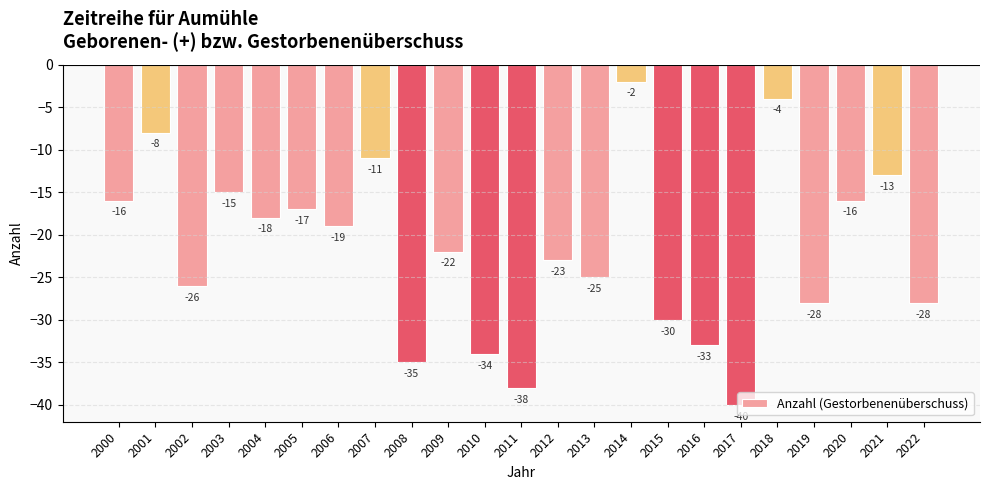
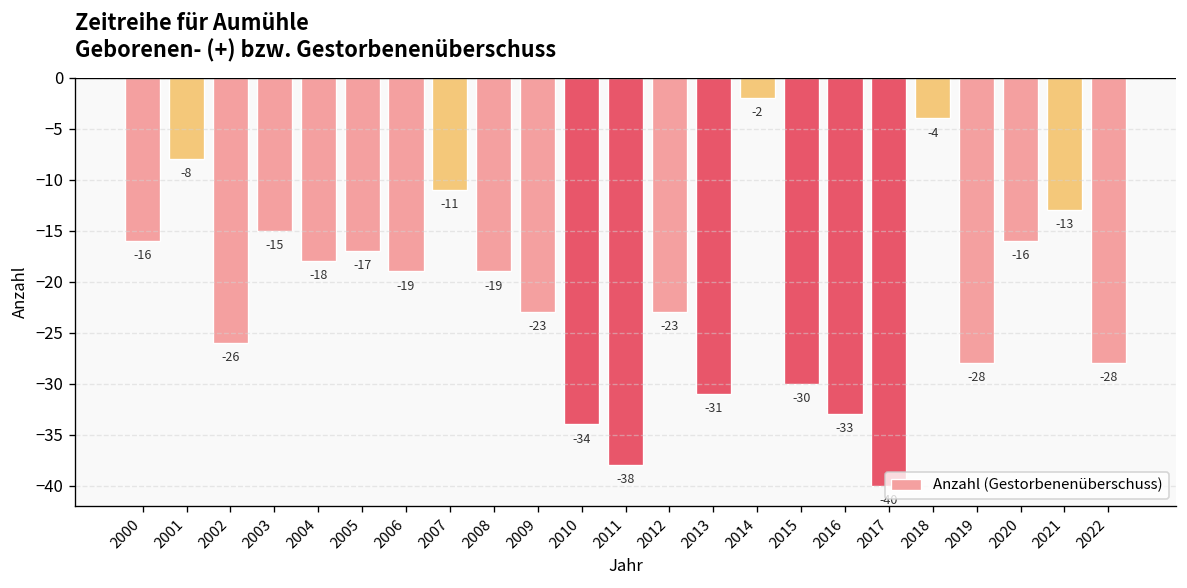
2008: -35 -> -19
2009: -22 -> -23
2013: -25 -> -31
